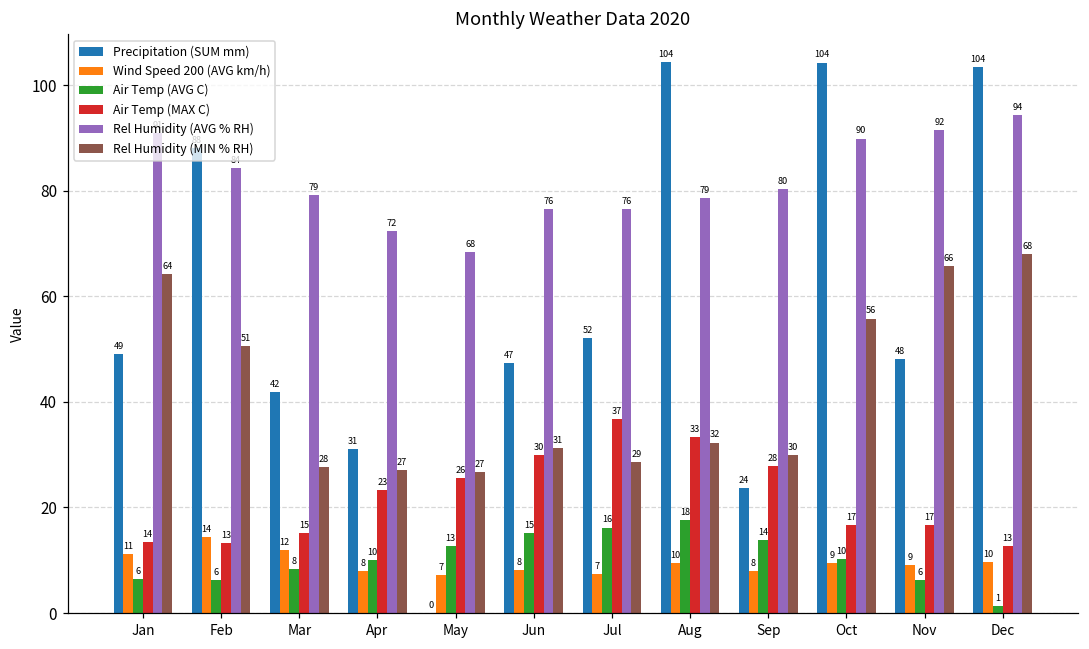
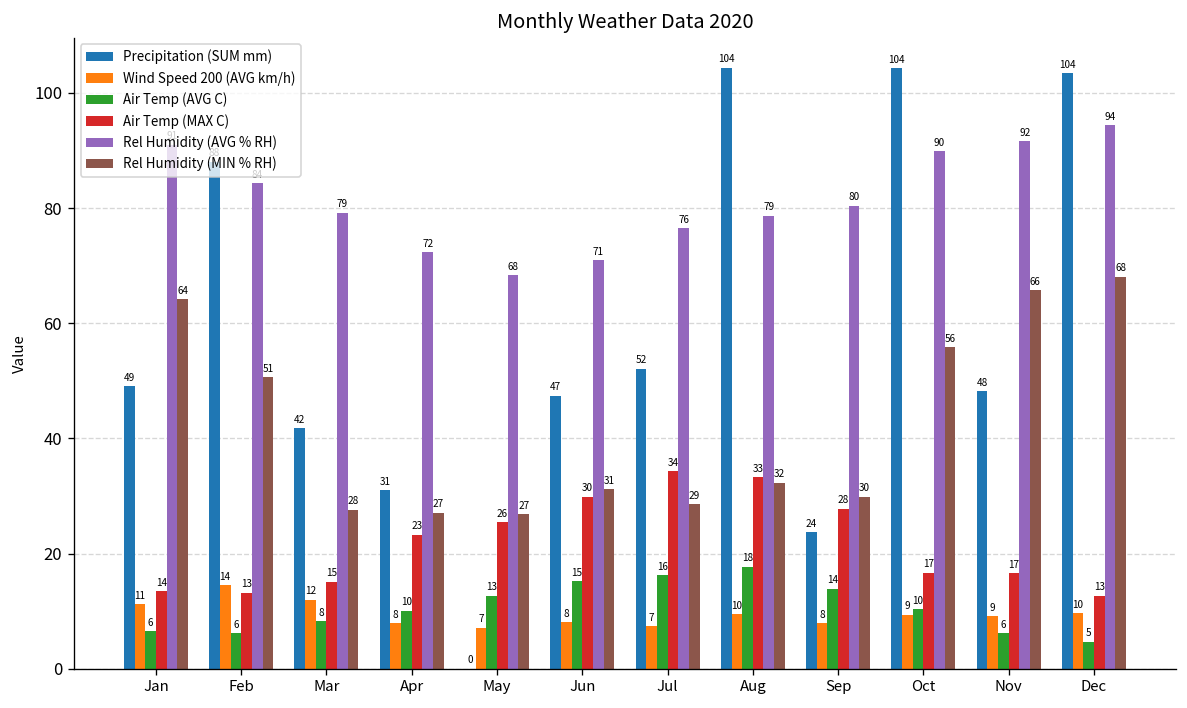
Rel Humidity (AVG % RH), Jun: 76 -> 71
Air Temp (MAX C), Jul: 37 -> 34
Air Temp (AVG C), Dec: 1 -> 5
